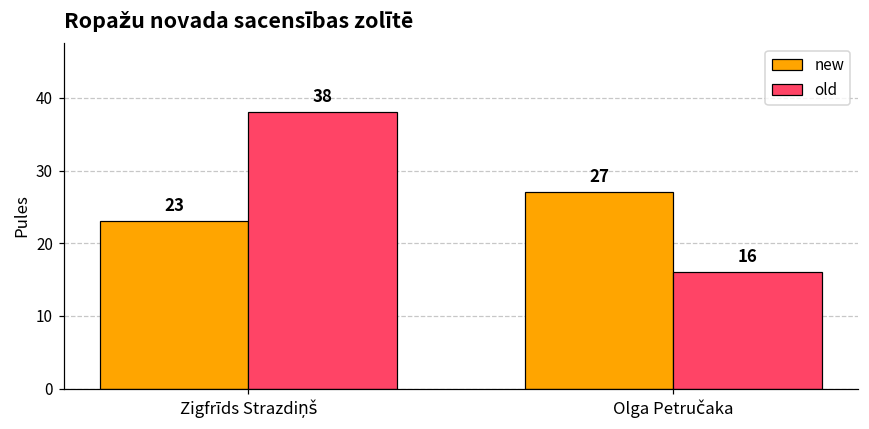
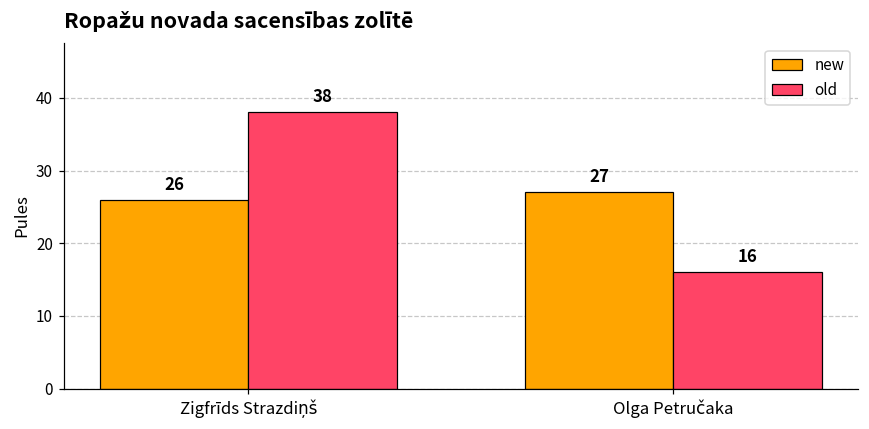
new, Zigfrīds Strazdiņš: 23 -> 26
